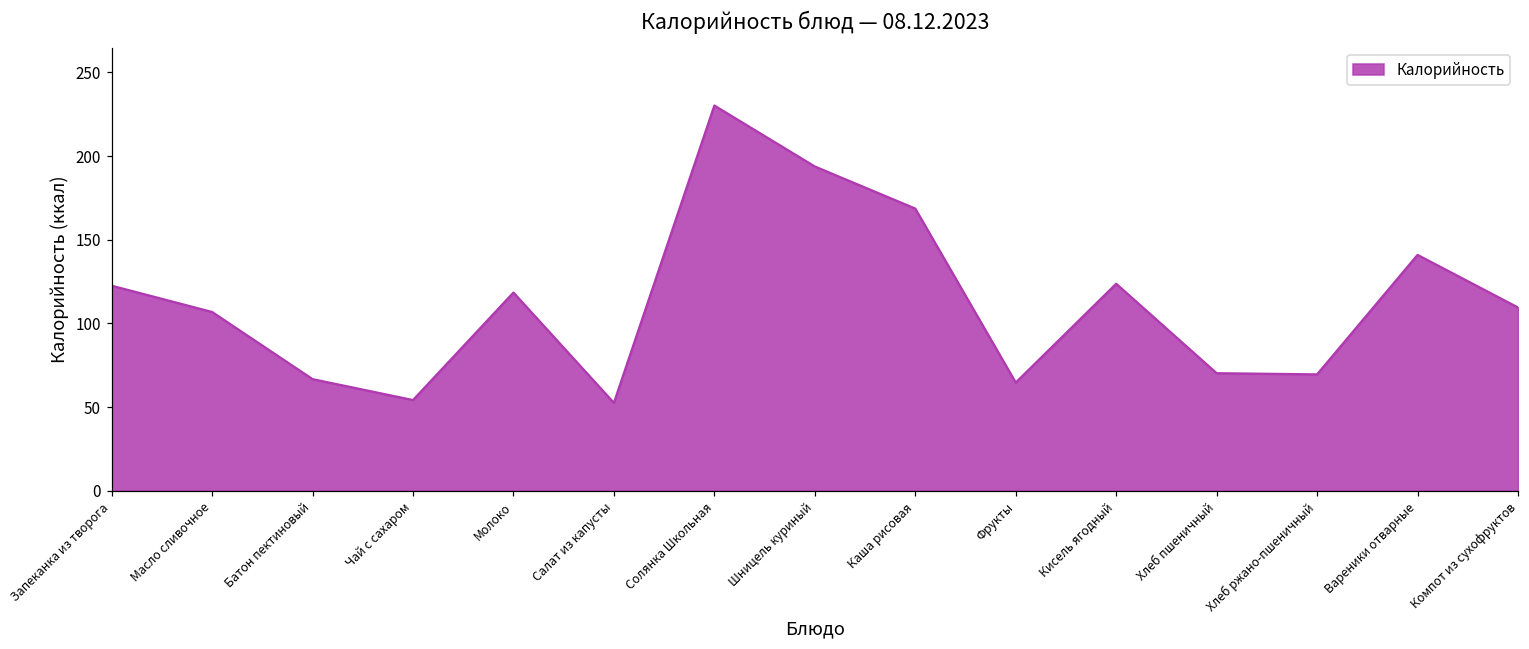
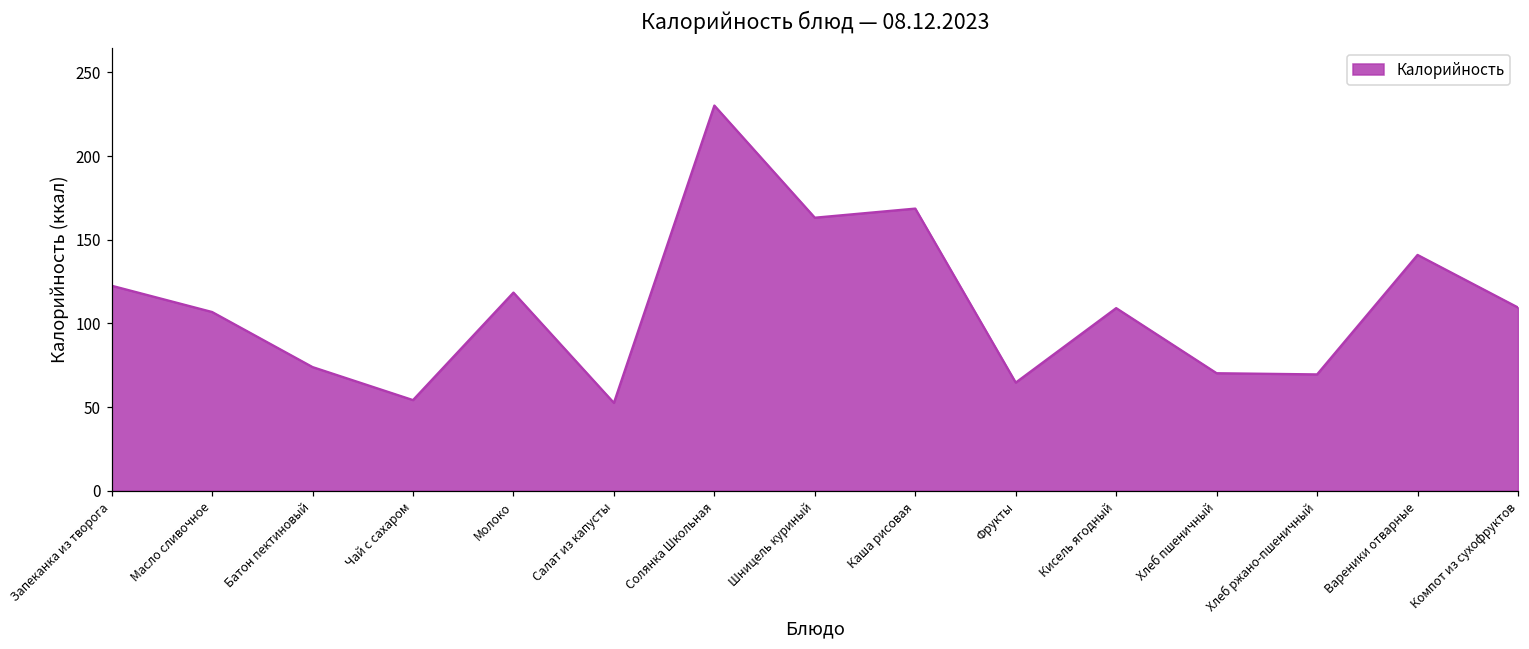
Батон пектиновый: 67 -> 74
Шницель куриный: 194 -> 163
Кисель ягодный: 124 -> 109
